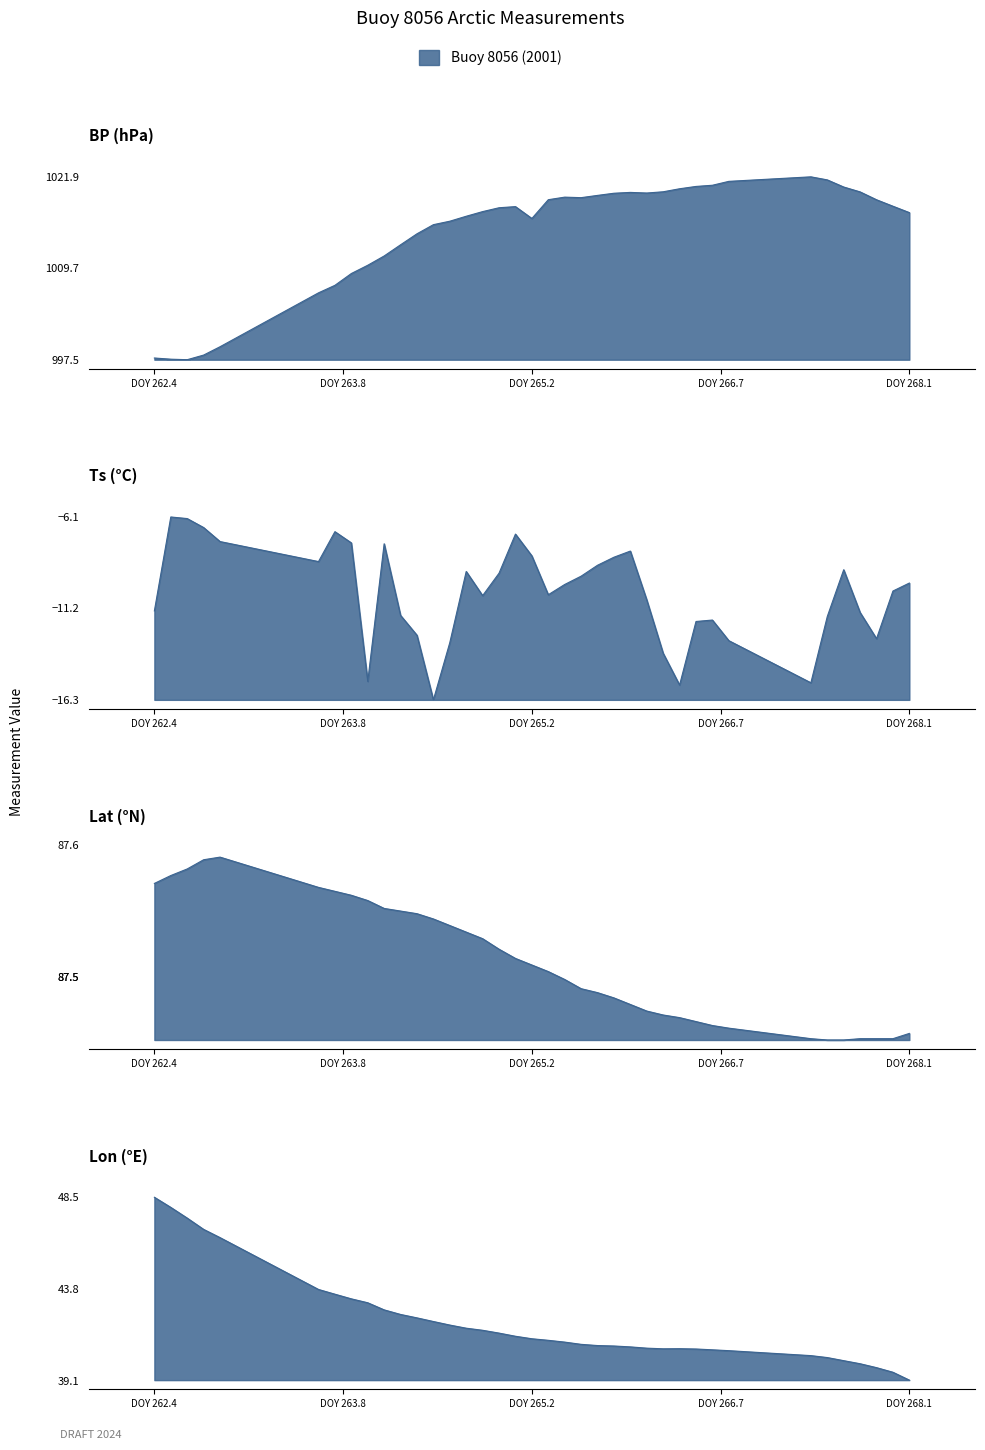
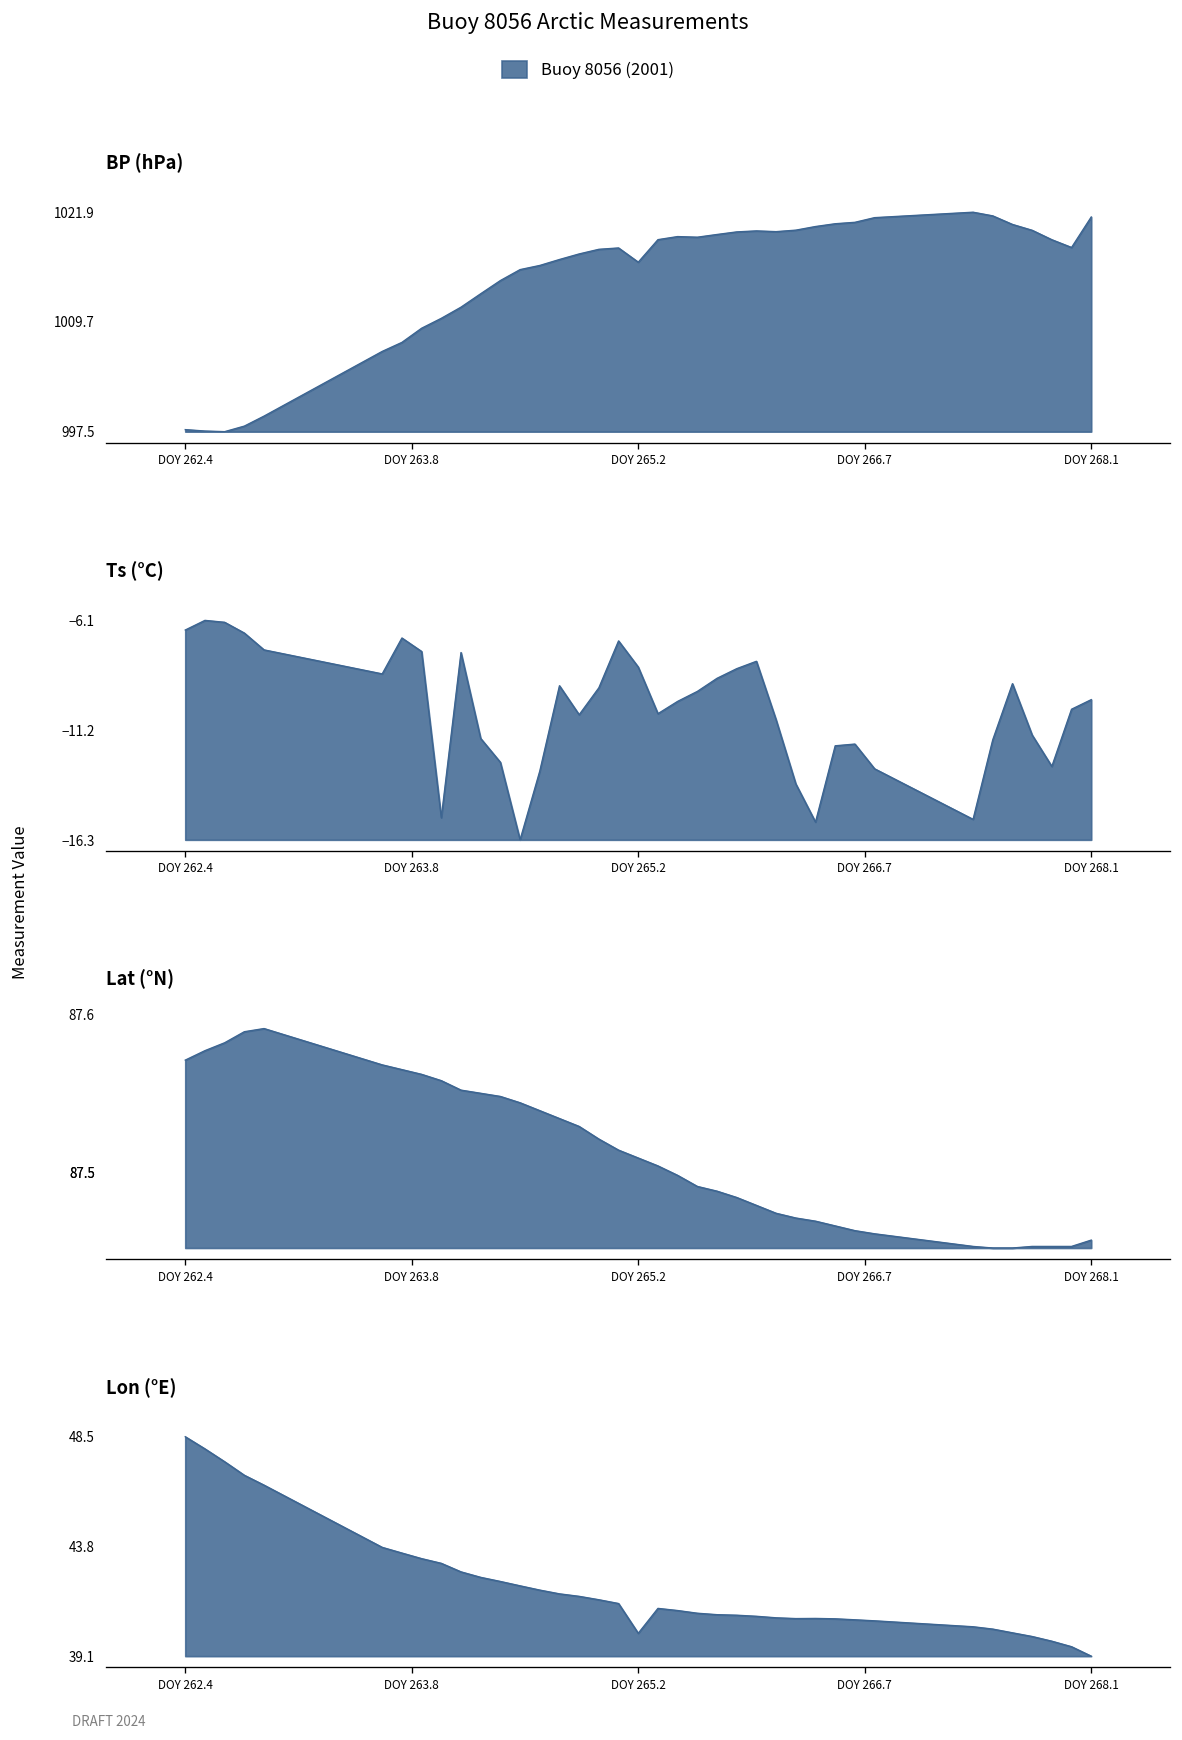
BP (hPa), DOY 268.1: 1017 -> 1021
Ts (°C), DOY 262.4: -11.3 -> -6.6
Lon (°E), DOY 265.2: 41.2 -> 40.1
